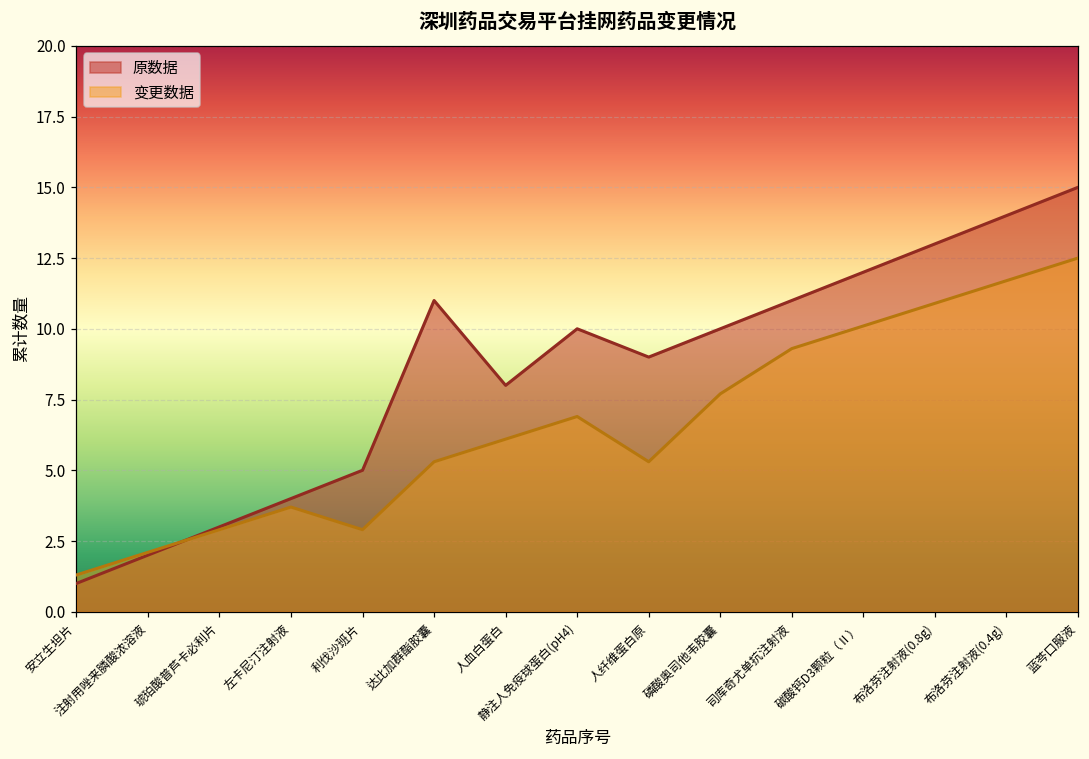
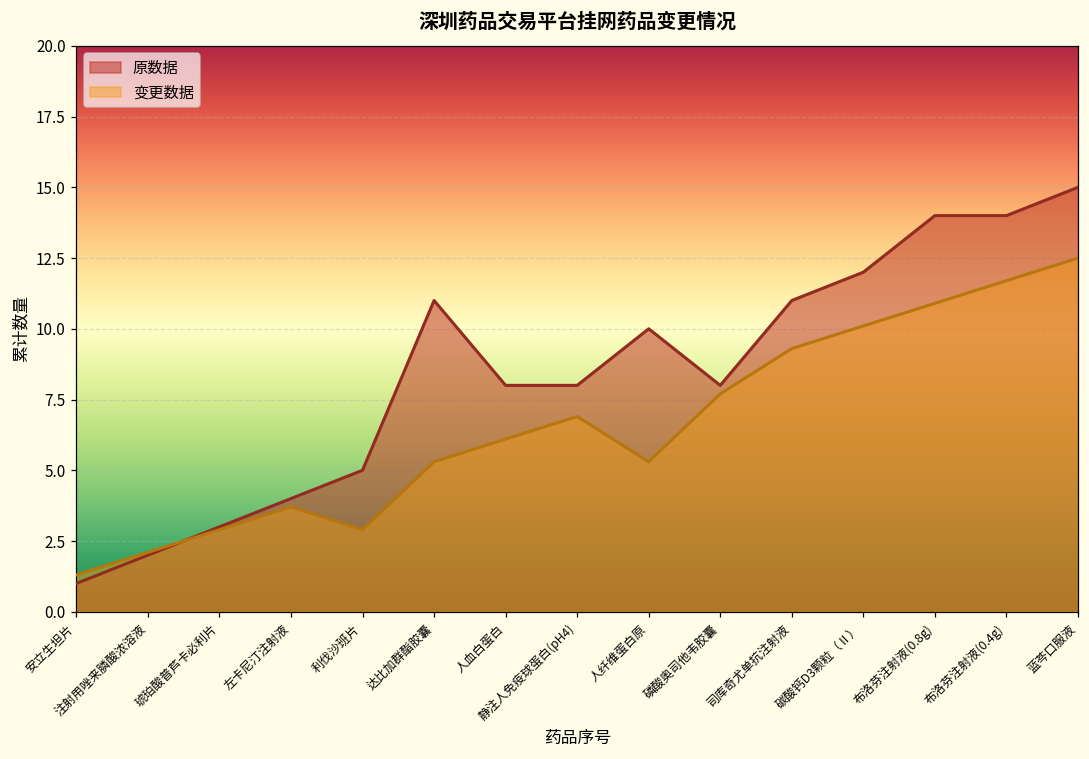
原数据, 静注人免疫球蛋白(pH4): 10 -> 8
原数据, 人纤维蛋白原: 9 -> 10
原数据, 磷酸奥司他韦胶囊: 10 -> 8
原数据, 布洛芬注射液(0.8g): 13 -> 14
